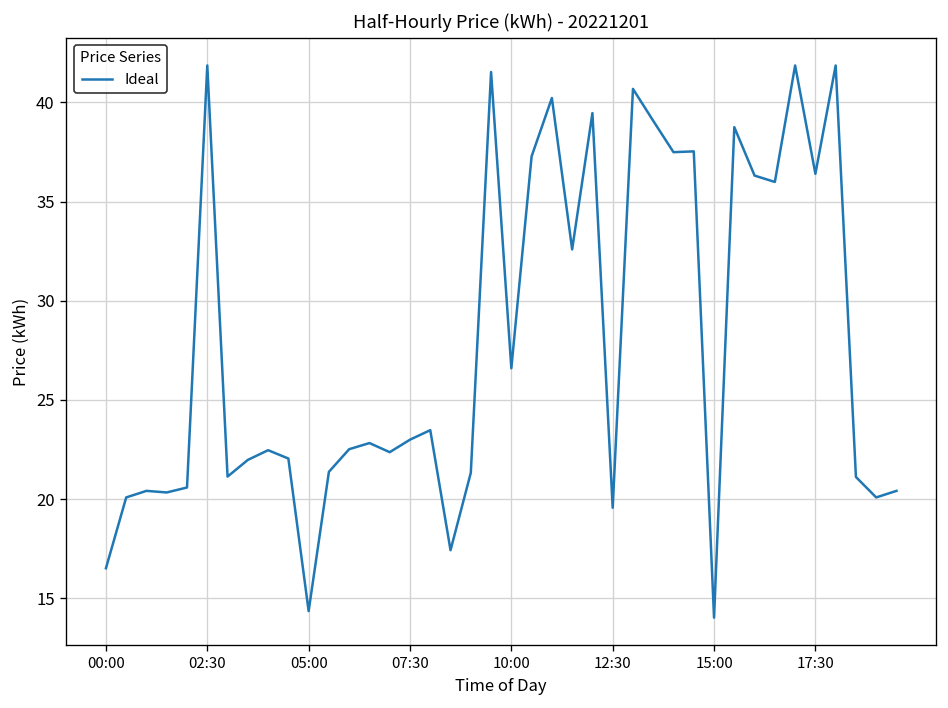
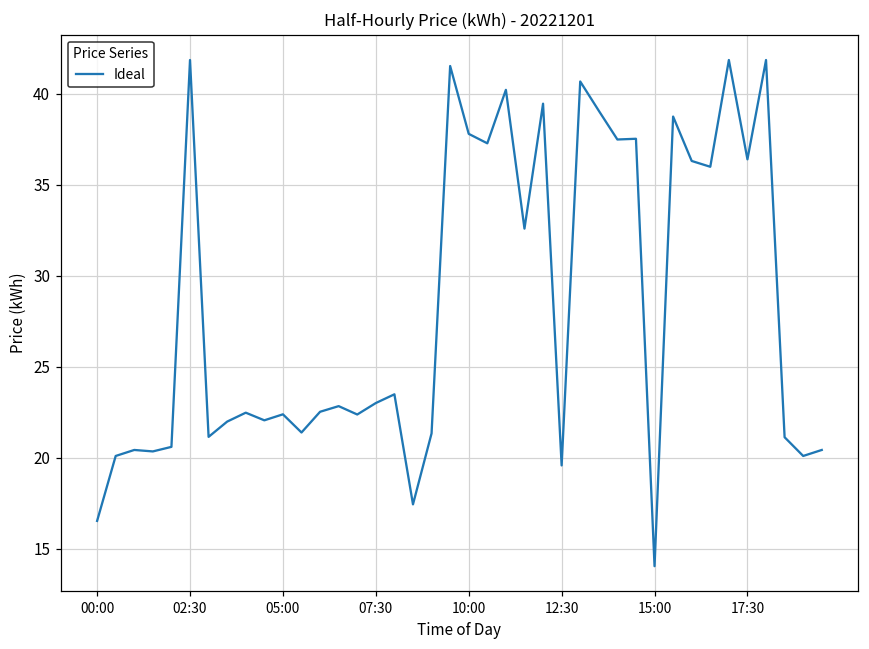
05:00: 14.4 -> 22.4
10:00: 26.6 -> 37.8
